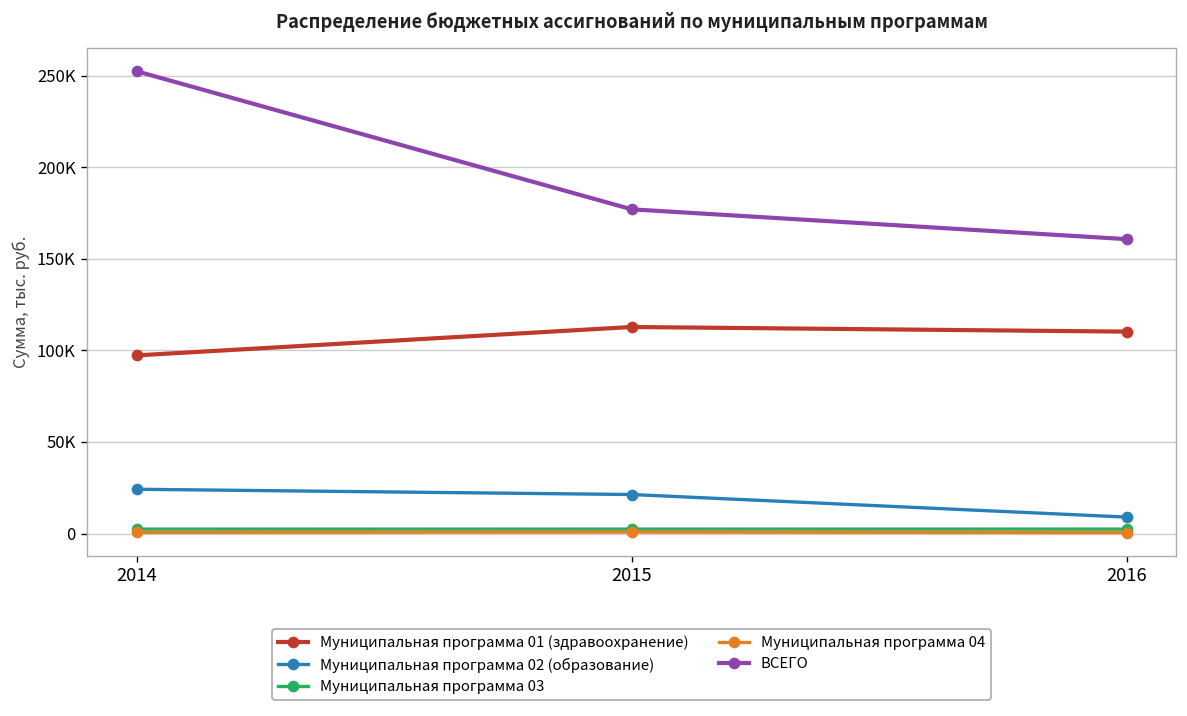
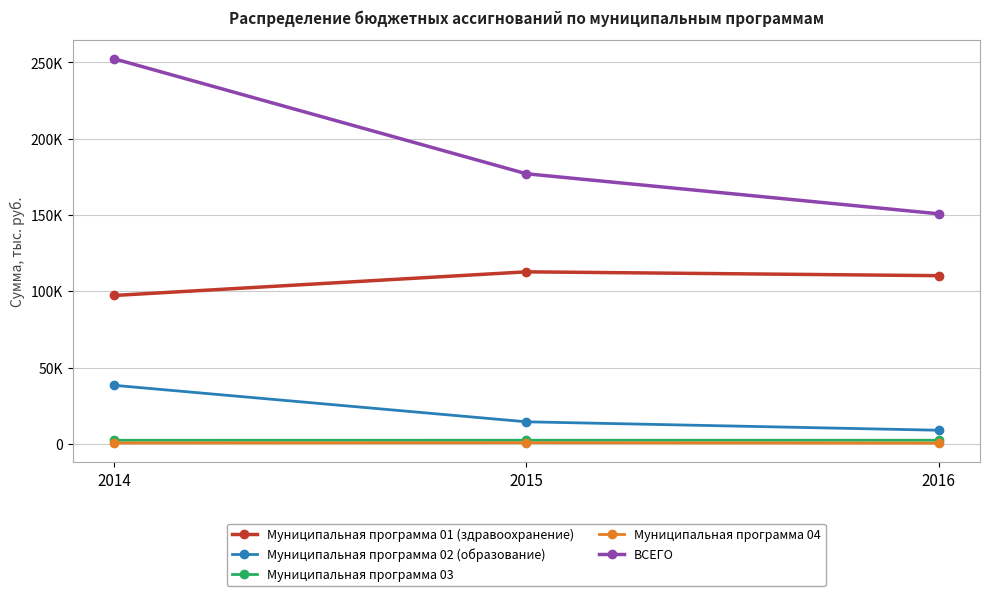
Муниципальная программа 02 (образование), 2014: 24000 -> 38000
Муниципальная программа 02 (образование), 2015: 21000 -> 14000
ВСЕГО, 2016: 161000 -> 151000
